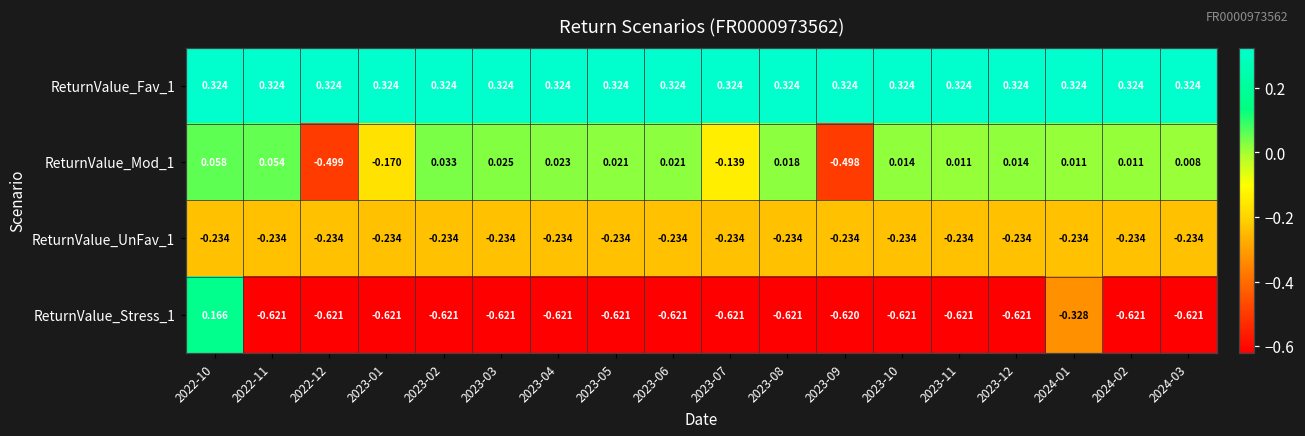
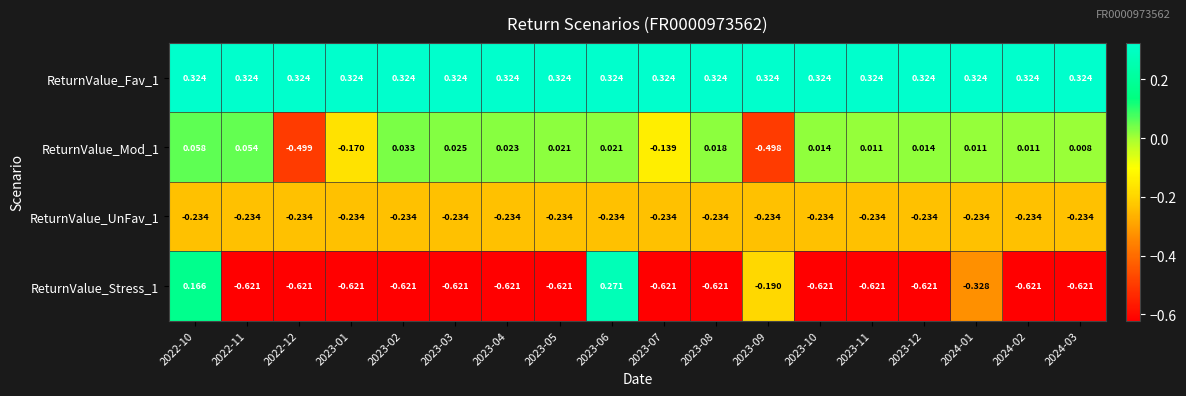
ReturnValue_Stress_1, 2023-06: -0.621 -> 0.271
ReturnValue_Stress_1, 2023-09: -0.620 -> -0.190
